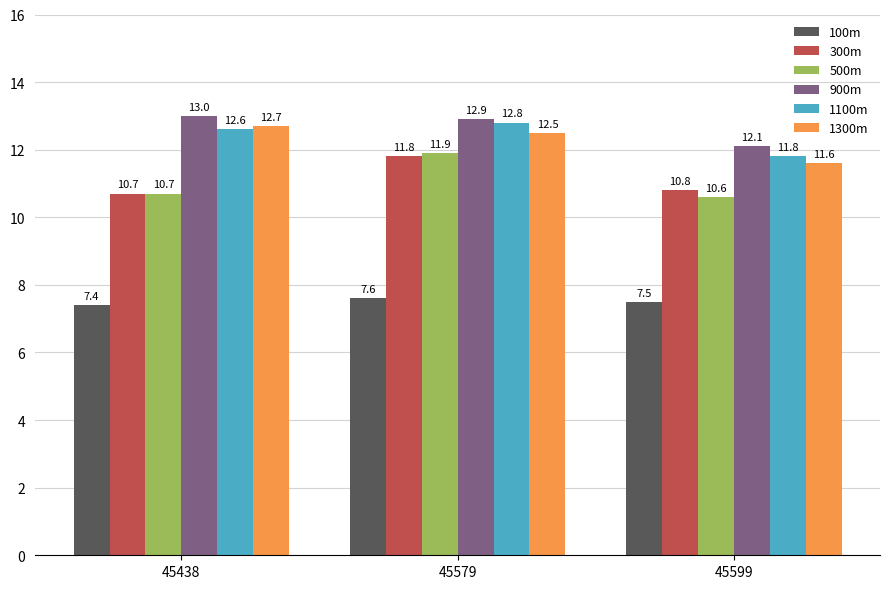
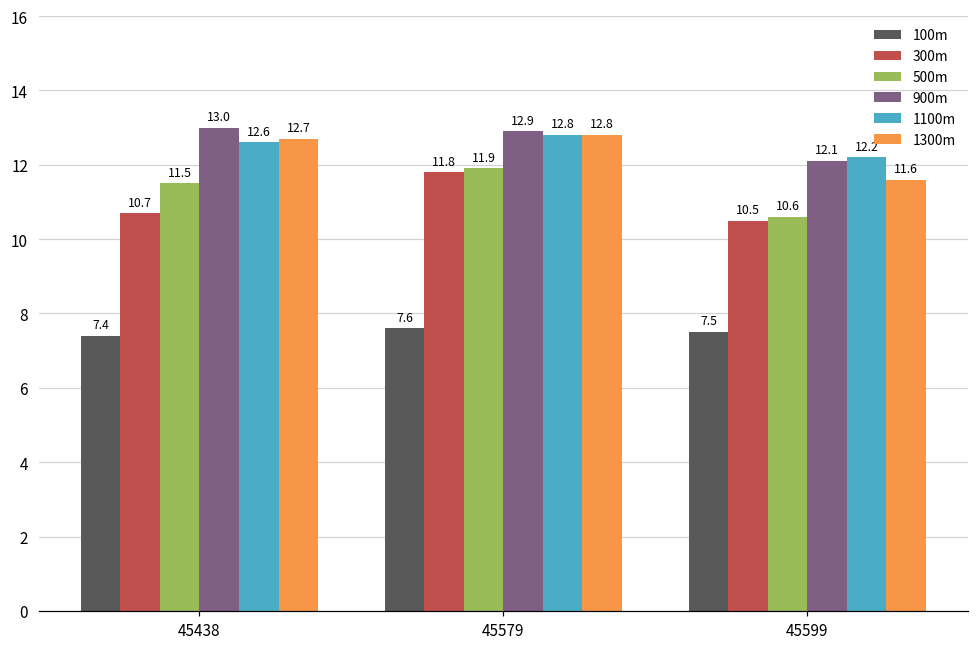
500m, 45438: 10.7 -> 11.5
1300m, 45579: 12.5 -> 12.8
300m, 45599: 10.8 -> 10.5
1100m, 45599: 11.8 -> 12.2
